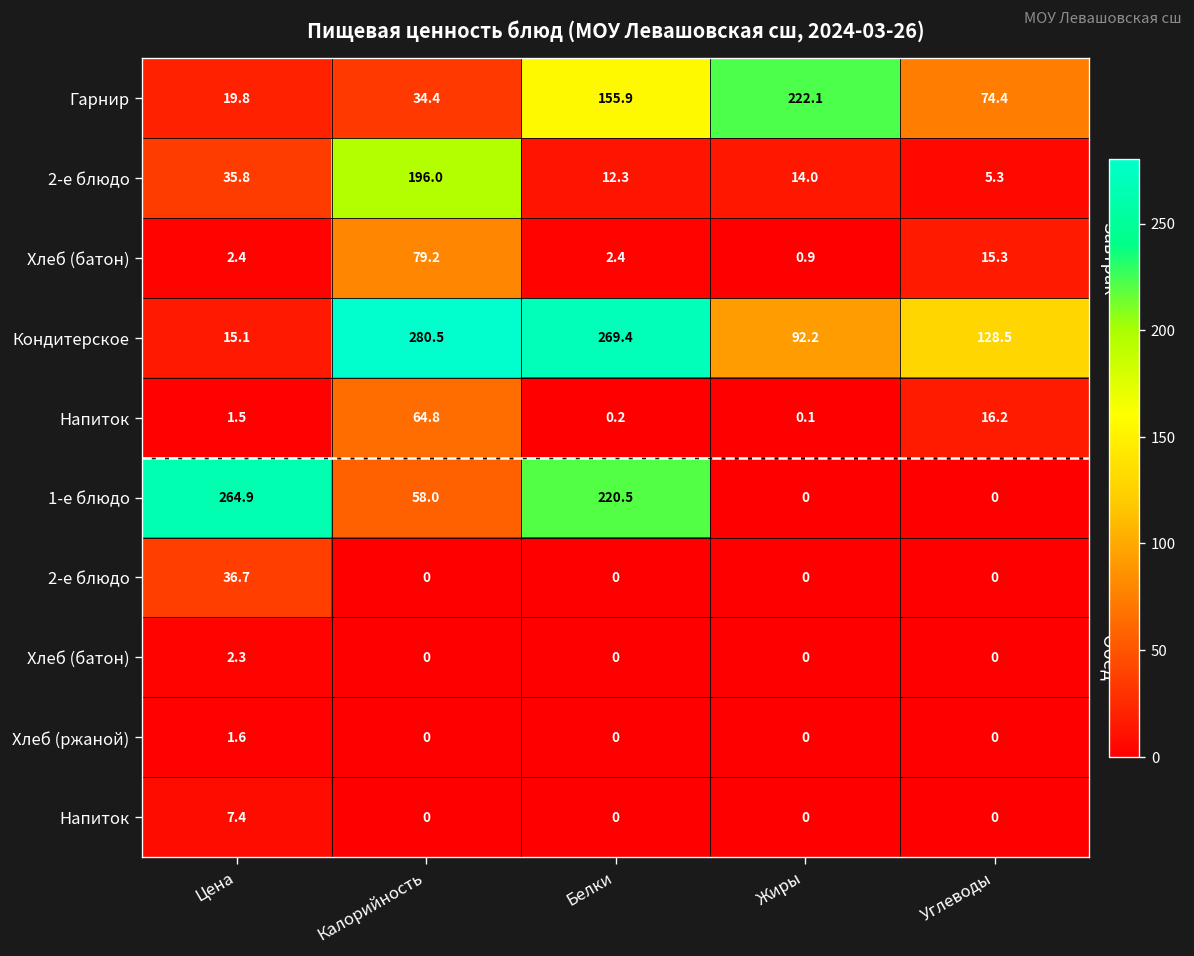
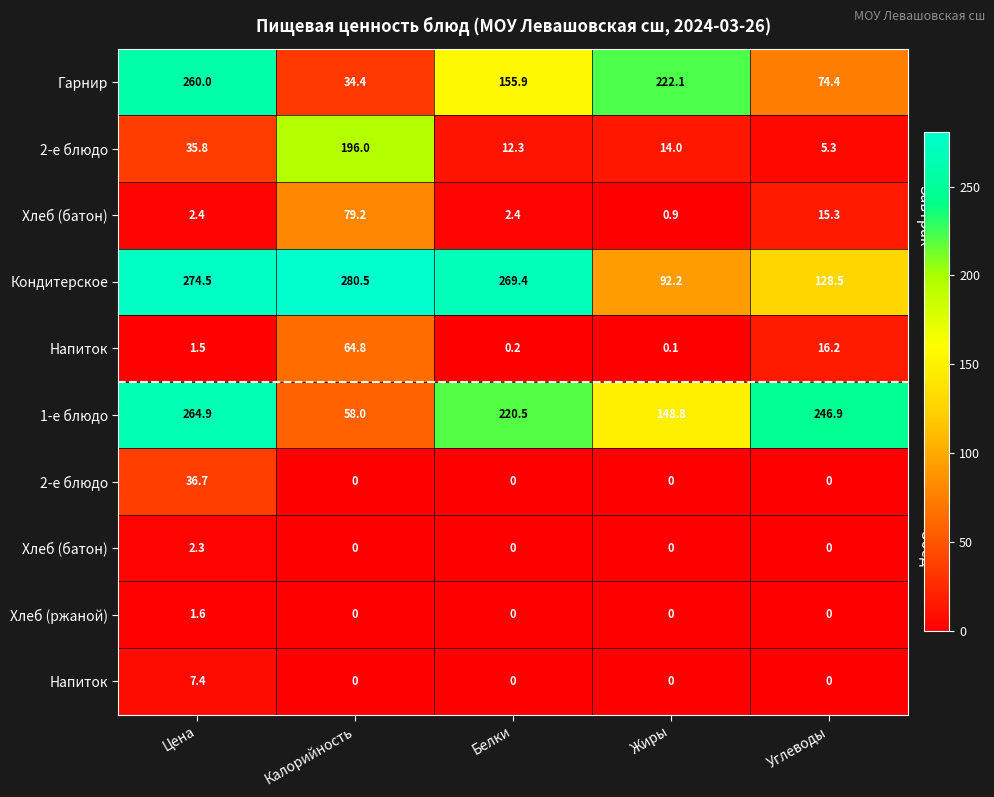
Гарнир, Цена: 19.8 -> 260.0
Кондитерское, Цена: 15.1 -> 274.5
1-е блюдо, Жиры: 0 -> 148.8
1-е блюдо, Углеводы: 0 -> 246.9
